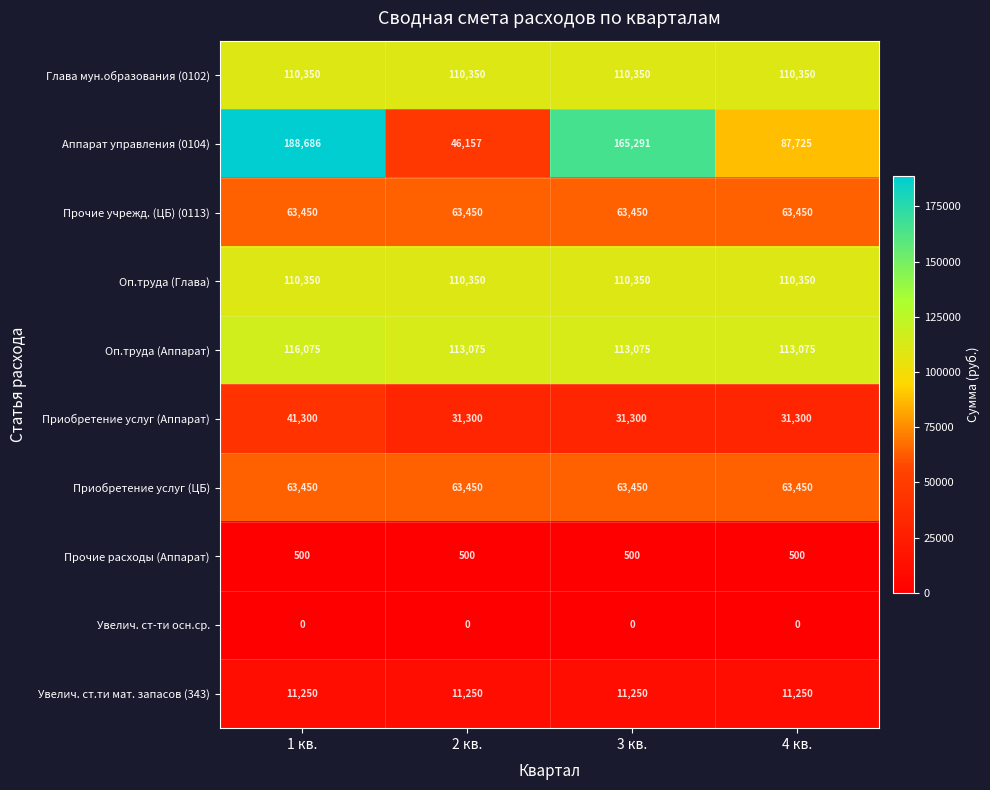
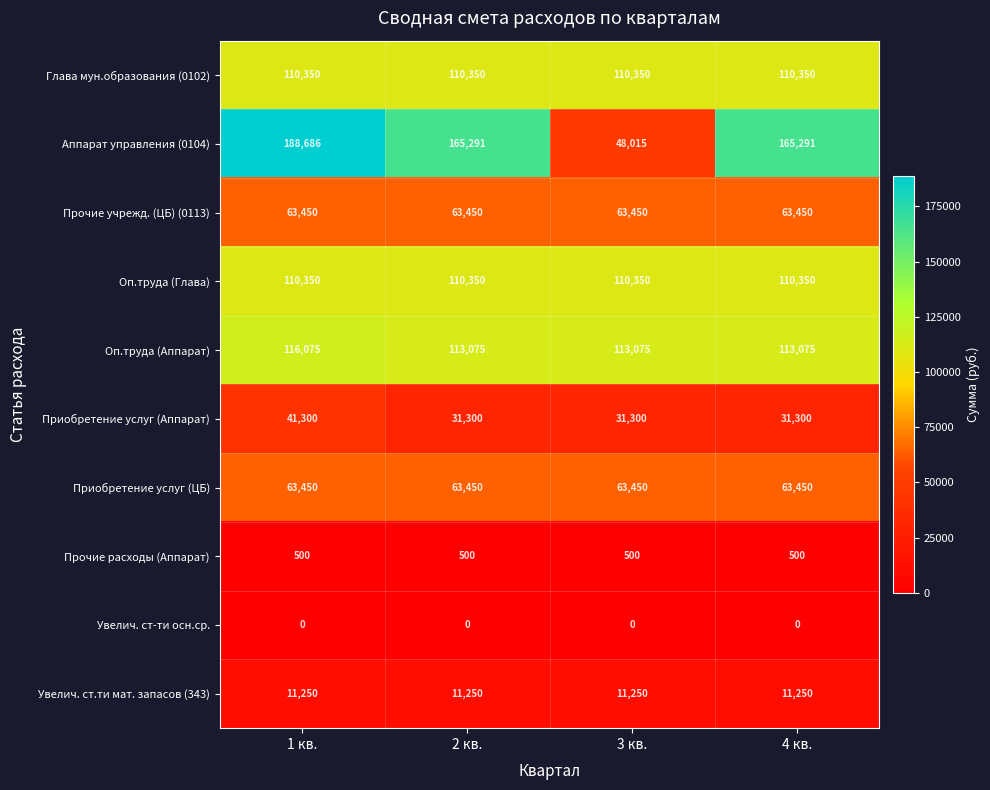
Аппарат управления (0104), 2 кв.: 46,157 -> 165,291
Аппарат управления (0104), 3 кв.: 165,291 -> 48,015
Аппарат управления (0104), 4 кв.: 87,725 -> 165,291
